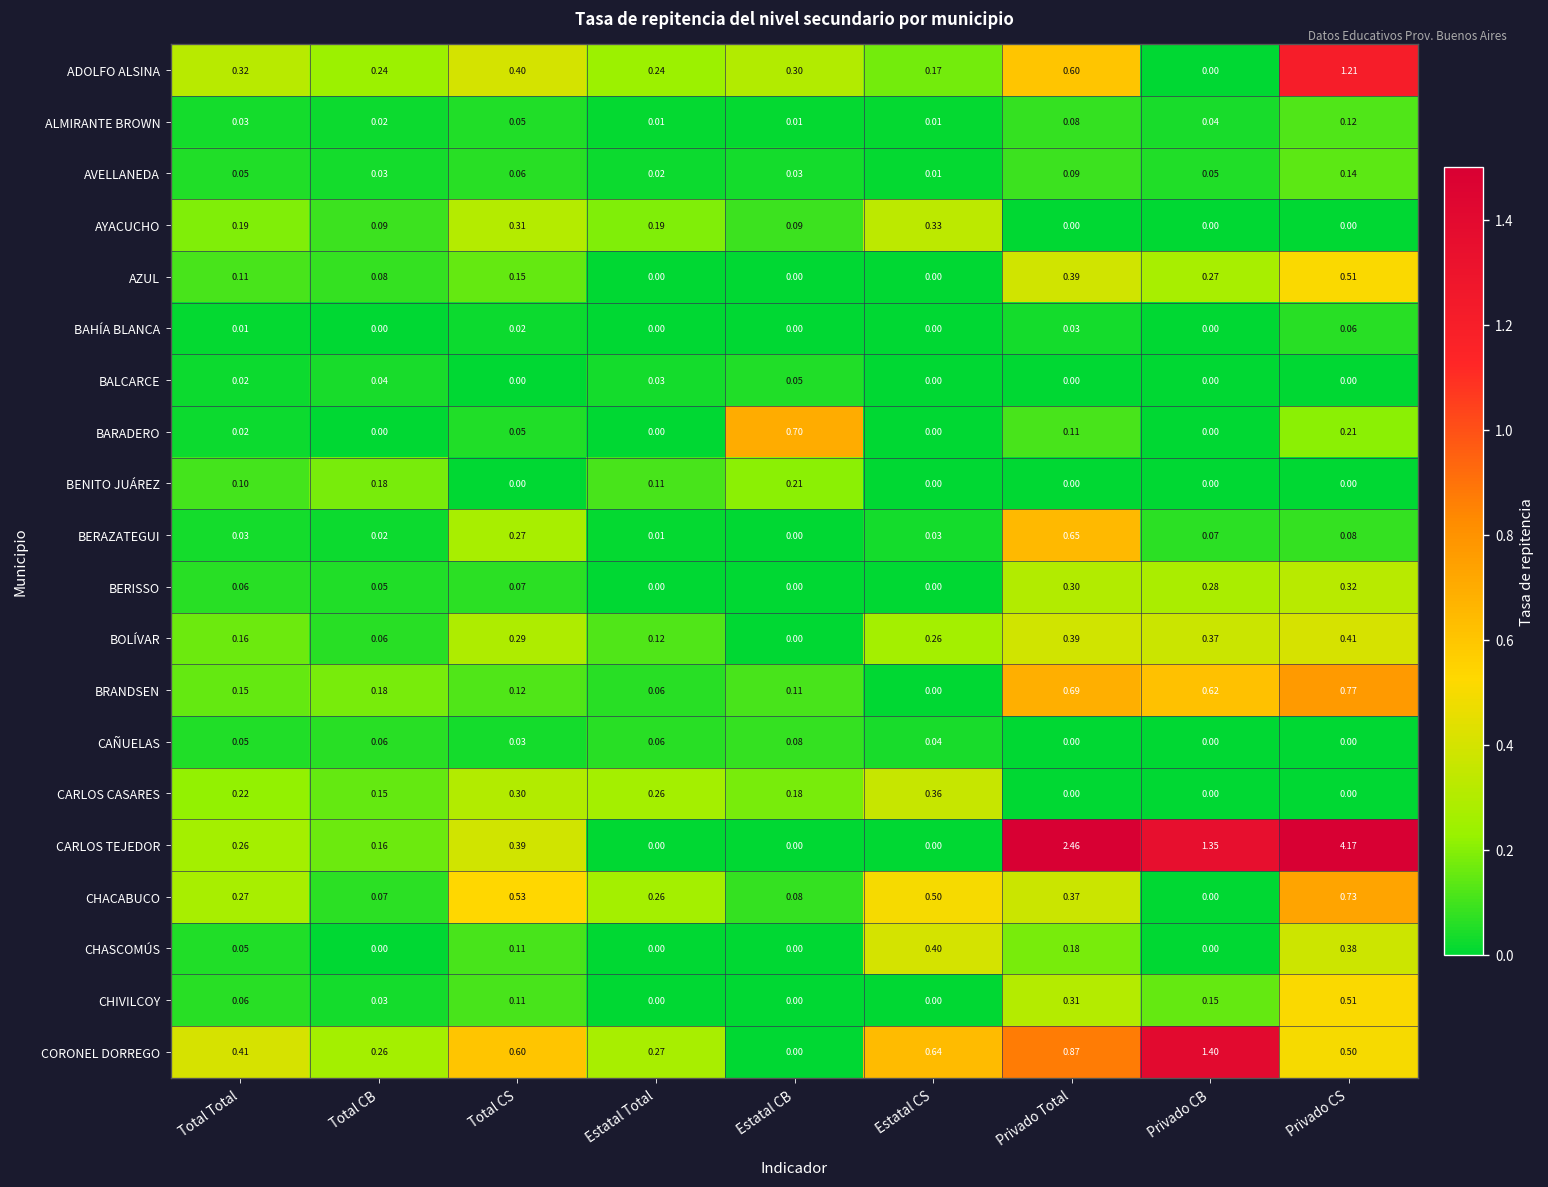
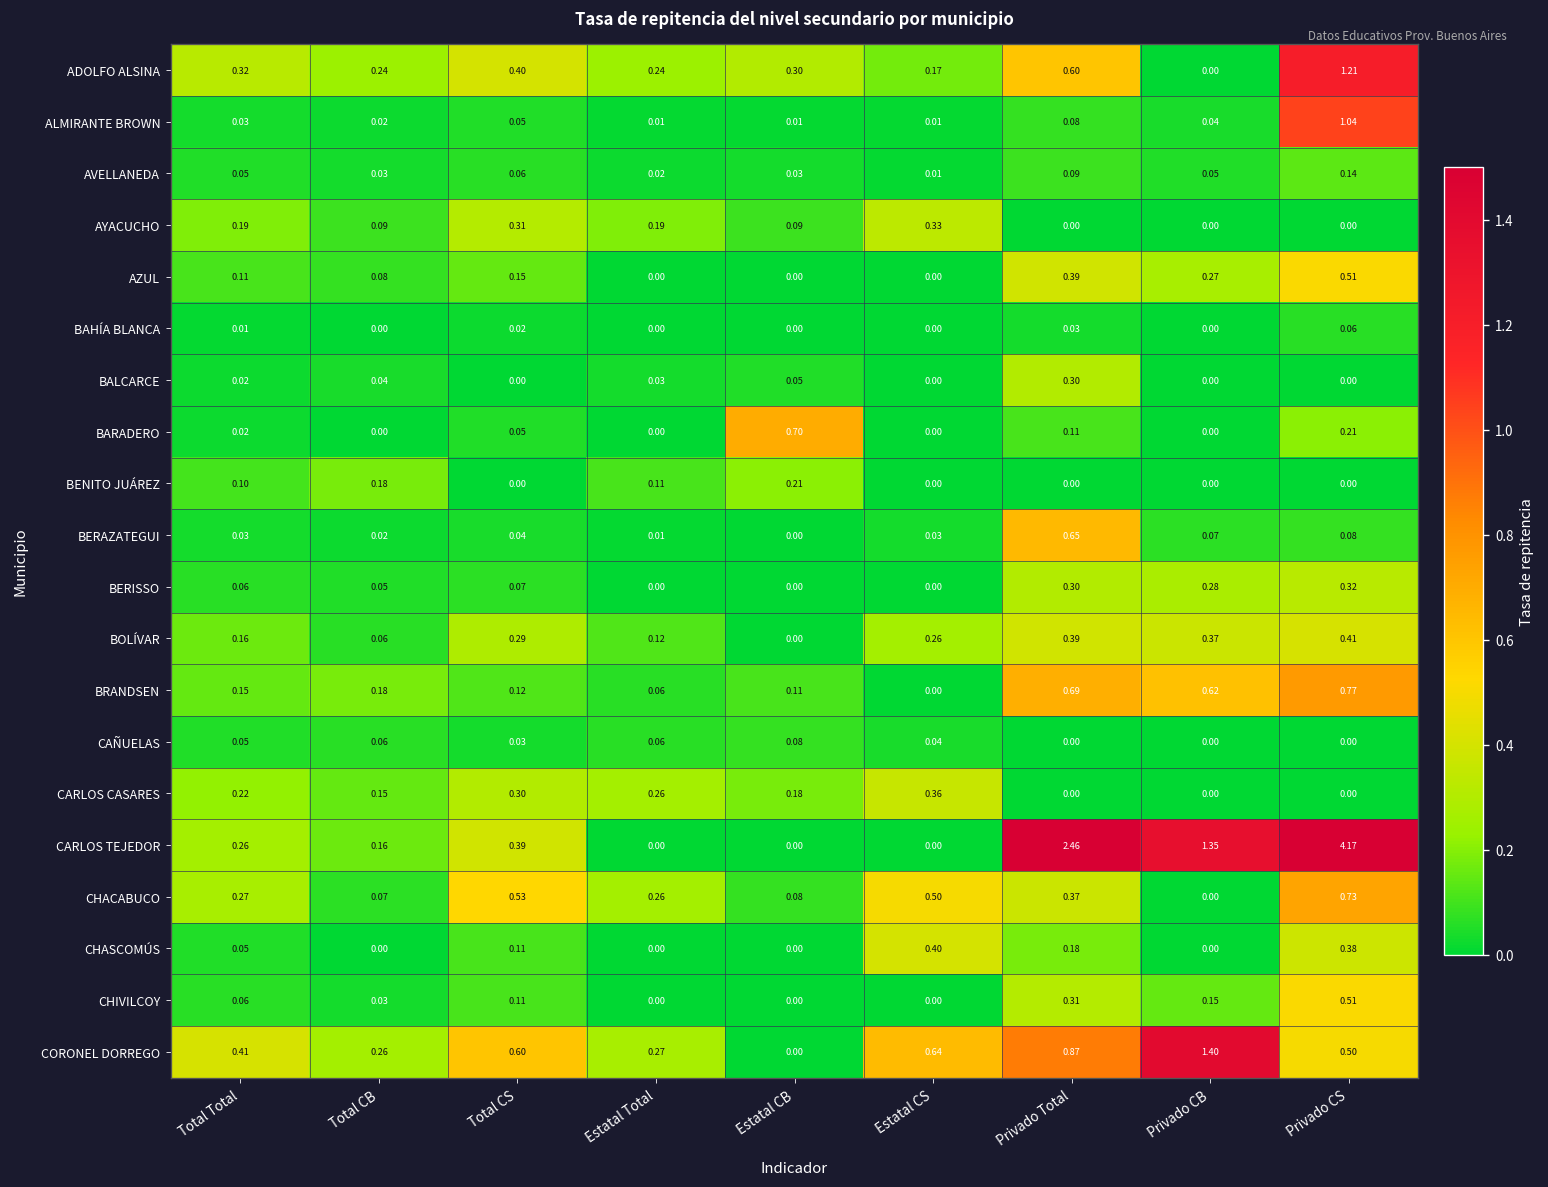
ALMIRANTE BROWN, Privado CS: 0.12 -> 1.04
BALCARCE, Privado Total: 0.00 -> 0.30
BERAZATEGUI, Total CS: 0.27 -> 0.04
